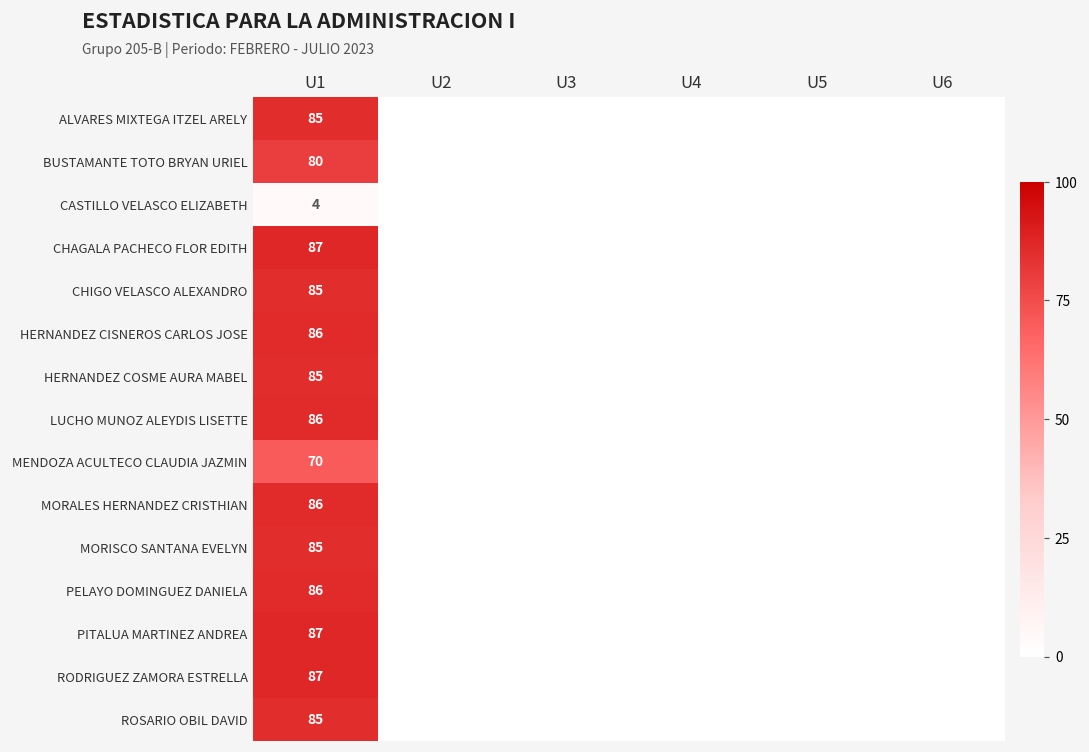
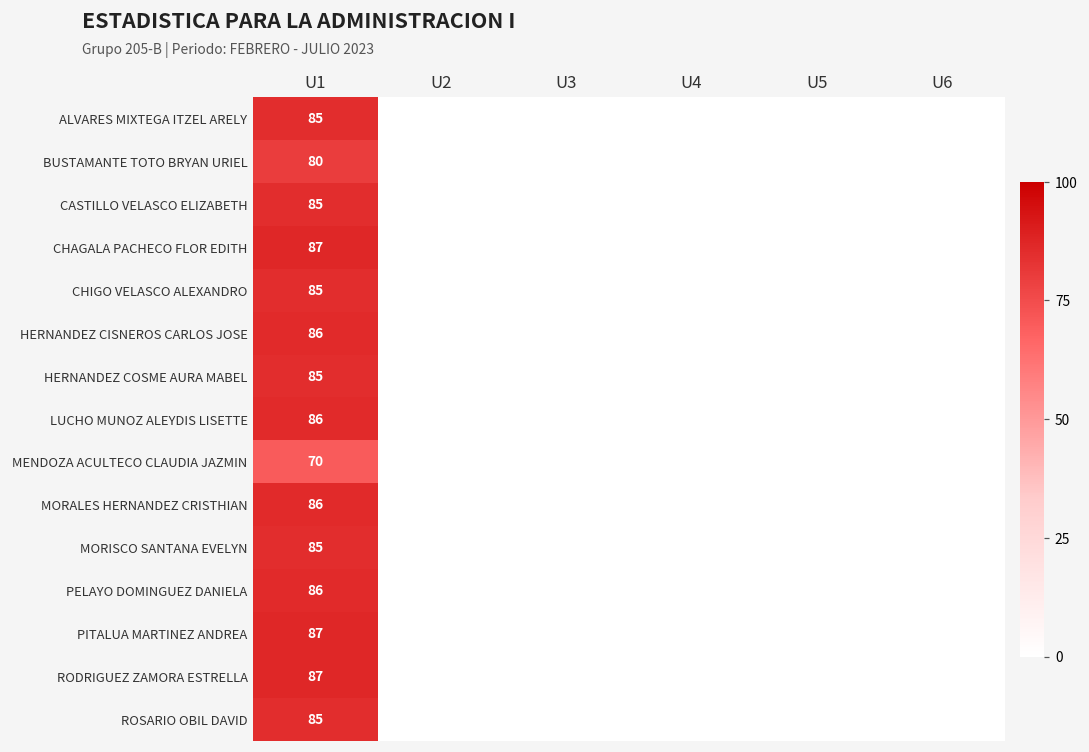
CASTILLO VELASCO ELIZABETH, U1: 4 -> 85
